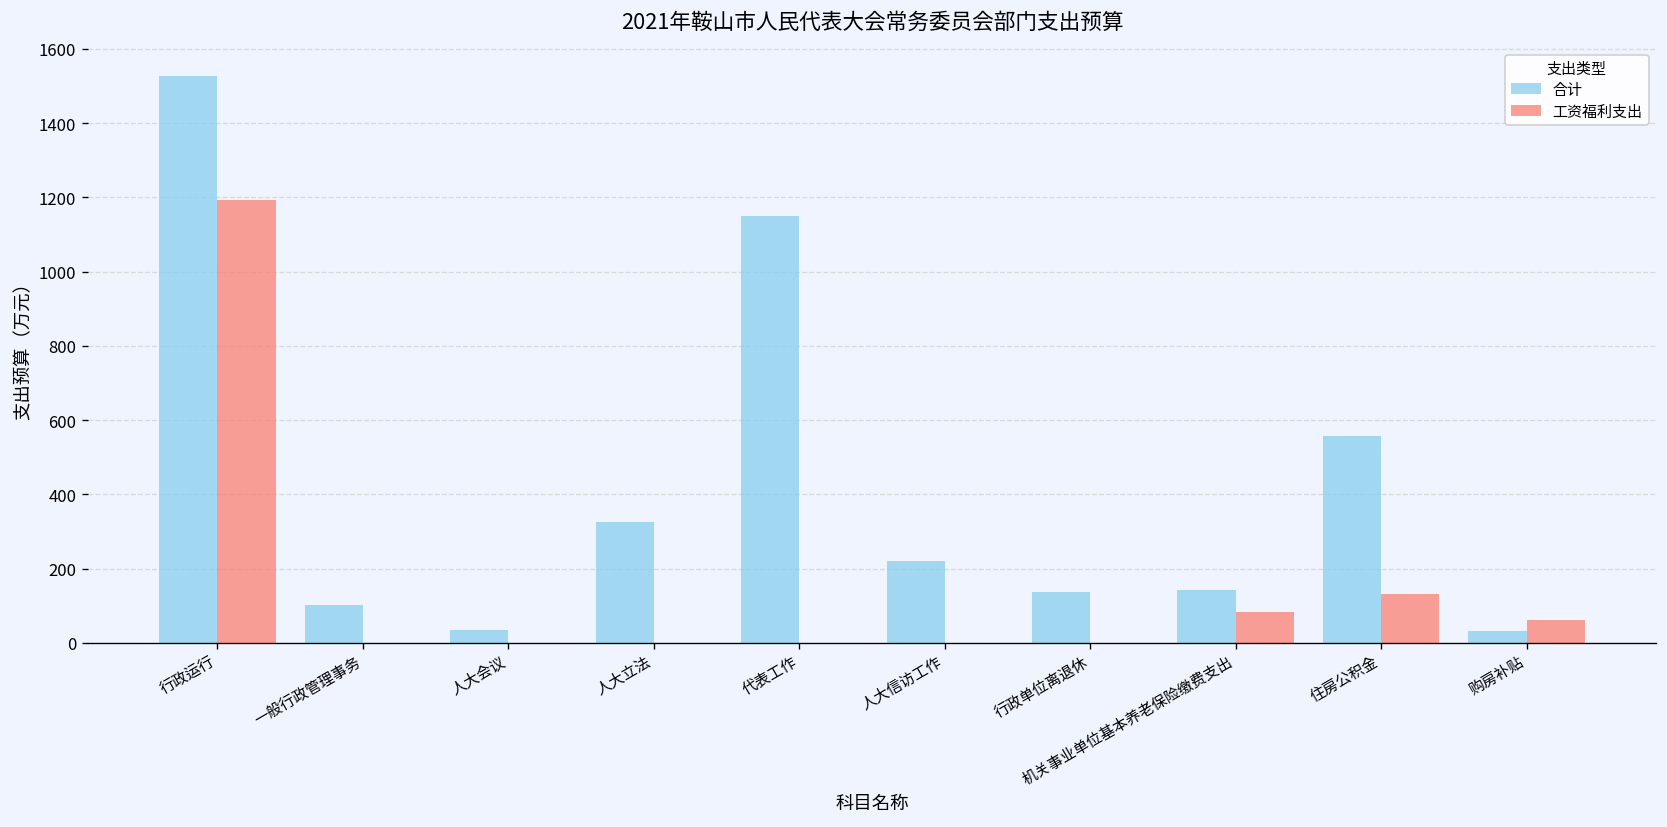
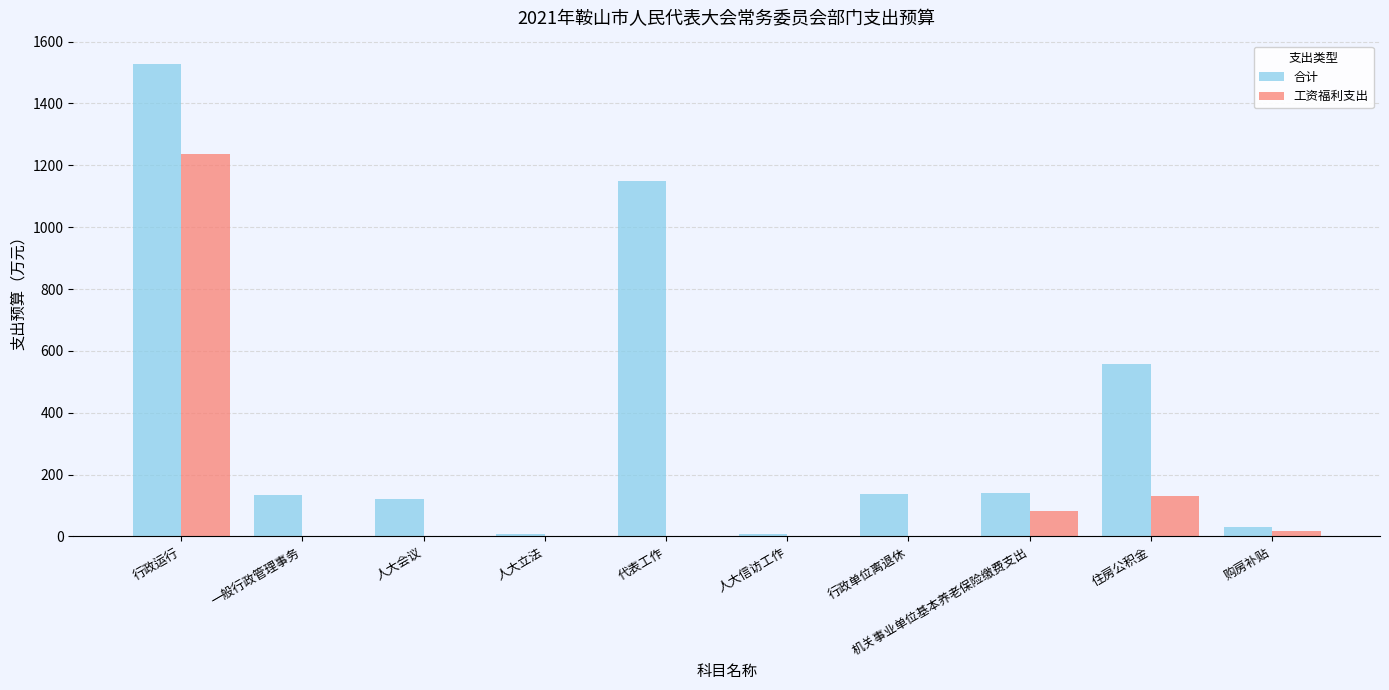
工资福利支出, 行政运行: 1190 -> 1240
合计, 一般行政管理事务: 100 -> 130
合计, 人大会议: 30 -> 120
合计, 人大立法: 330 -> 10
合计, 人大信访工作: 220 -> 10
工资福利支出, 购房补贴: 60 -> 20
